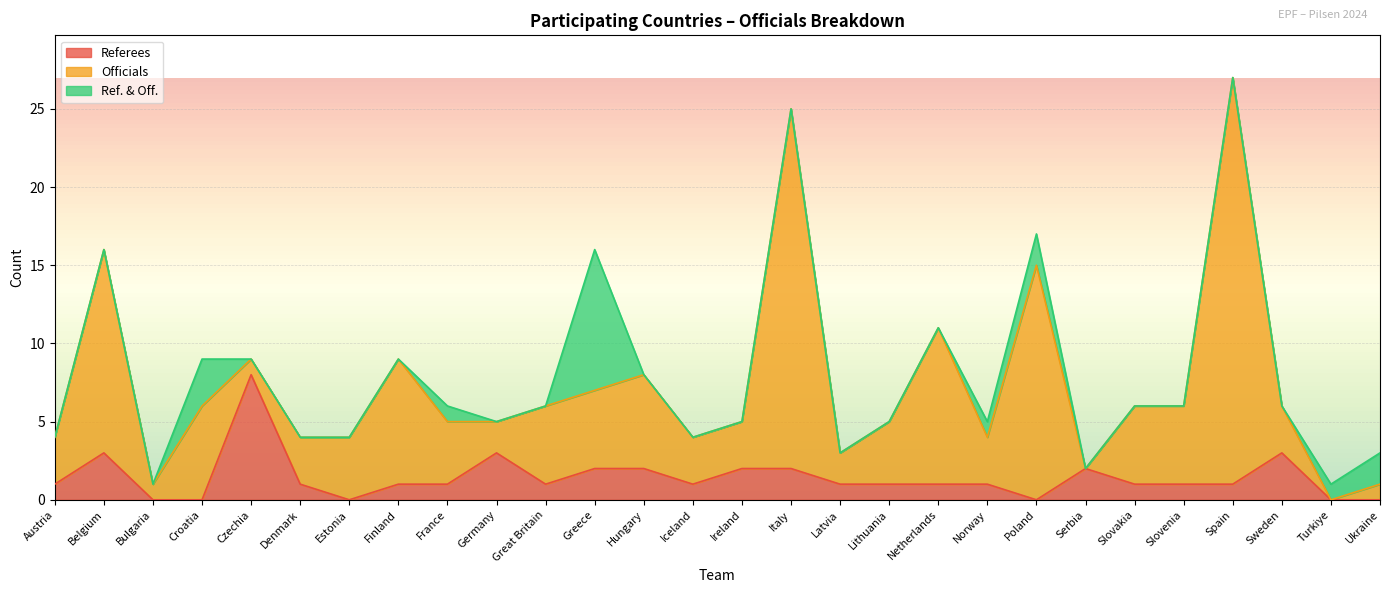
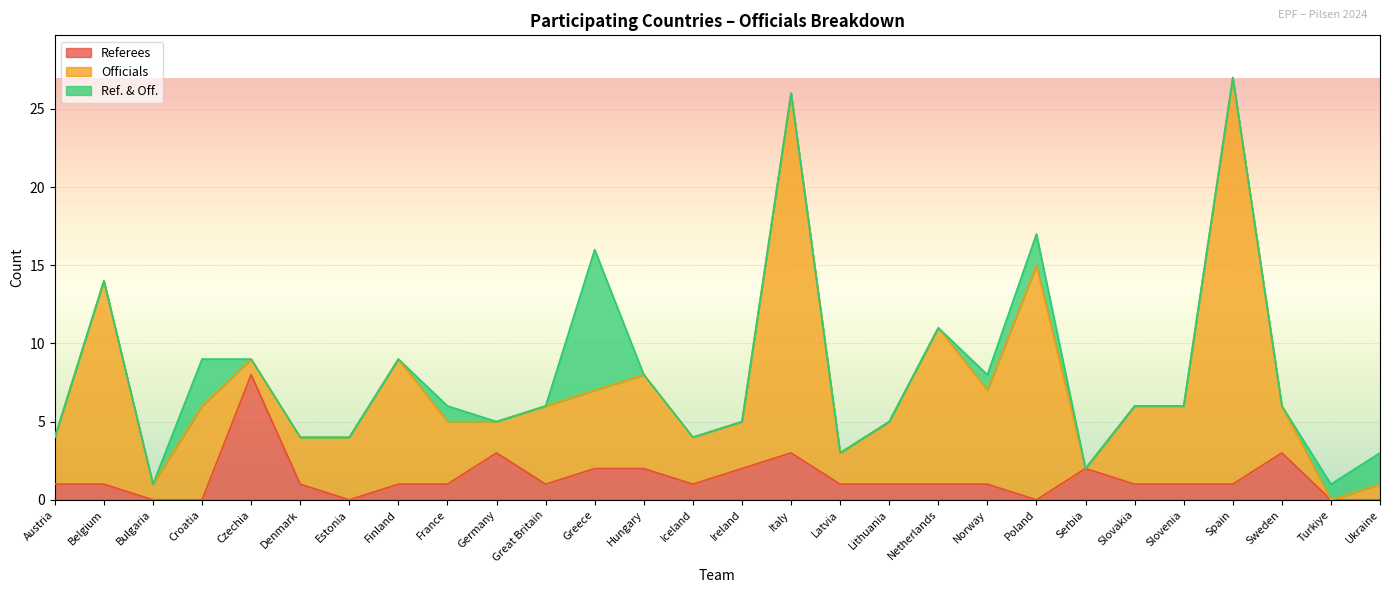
Referees, Belgium: 3 -> 1
Referees, Italy: 2 -> 3
Officials, Norway: 3 -> 6
